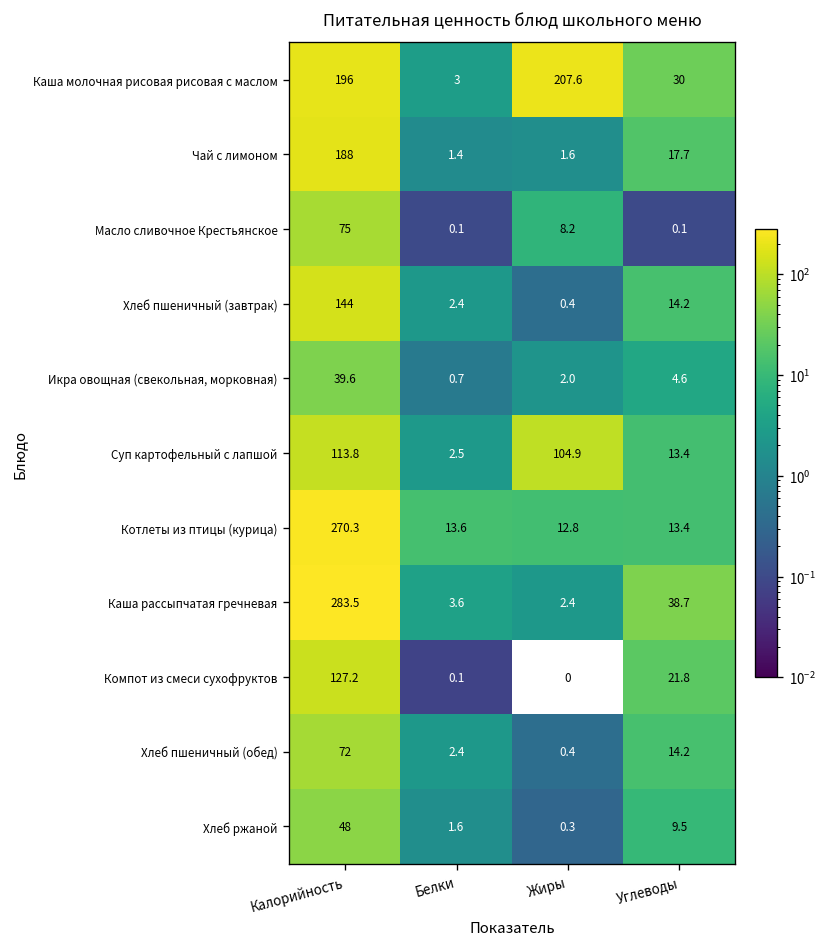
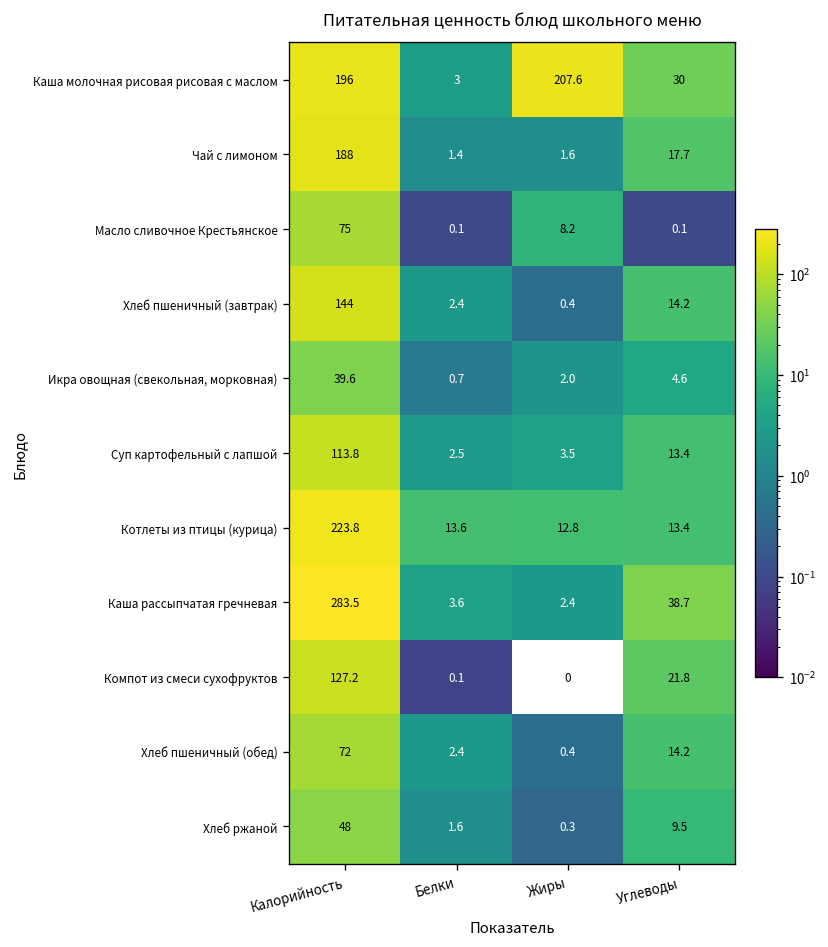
Суп картофельный с лапшой, Жиры: 104.9 -> 3.5
Котлеты из птицы (курица), Калорийность: 270.3 -> 223.8
